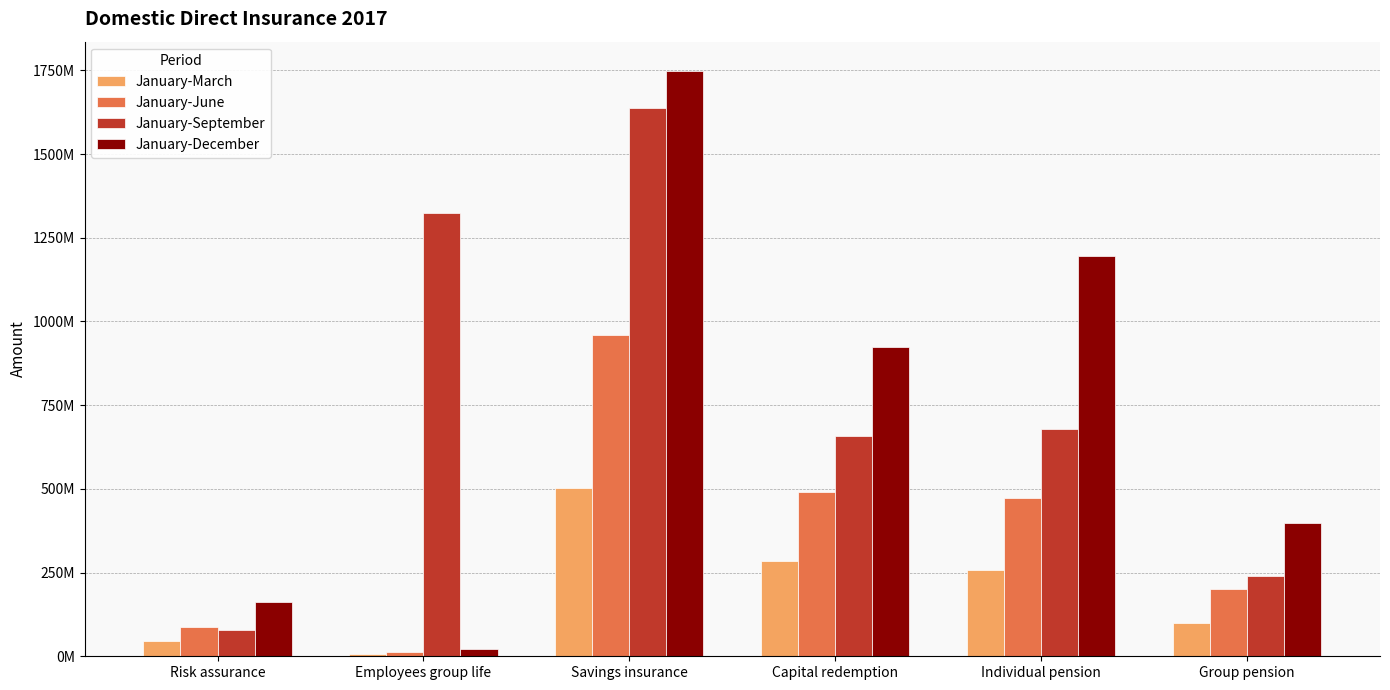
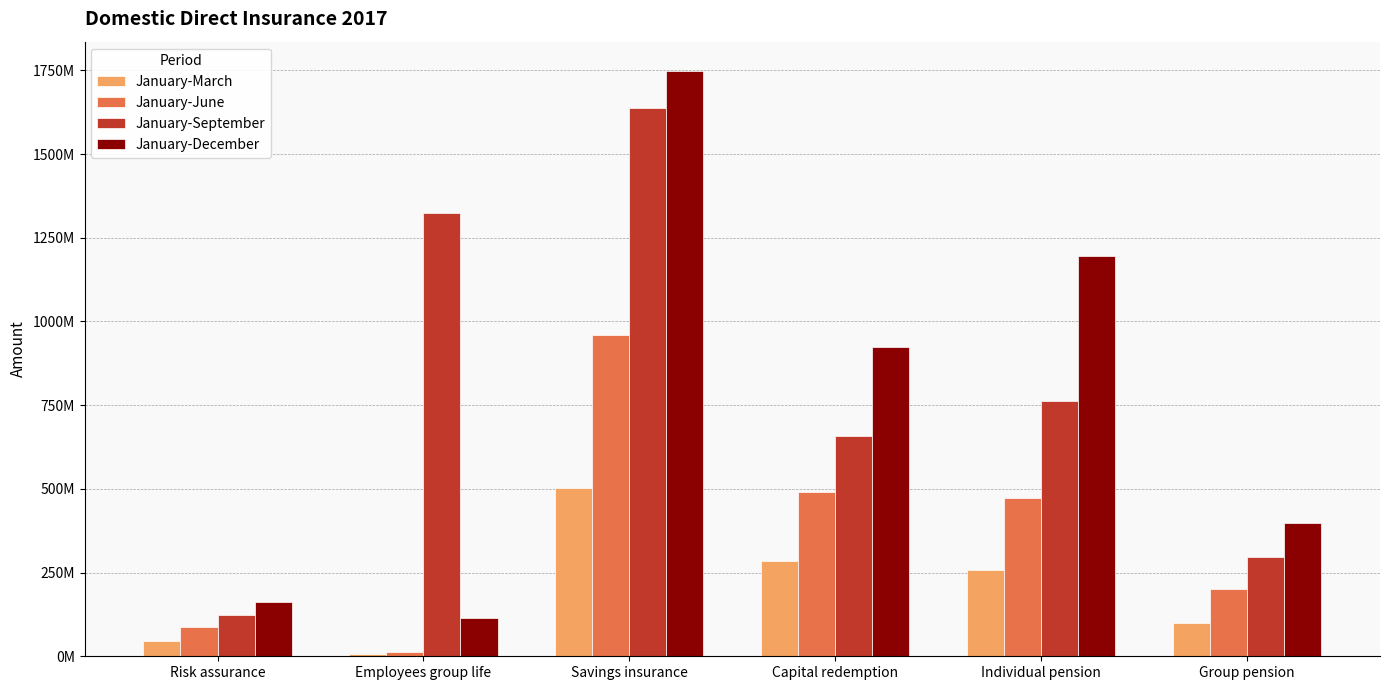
January-September, Risk assurance: 80000000 -> 120000000
January-December, Employees group life: 20000000 -> 110000000
January-September, Individual pension: 680000000 -> 760000000
January-September, Group pension: 240000000 -> 300000000
